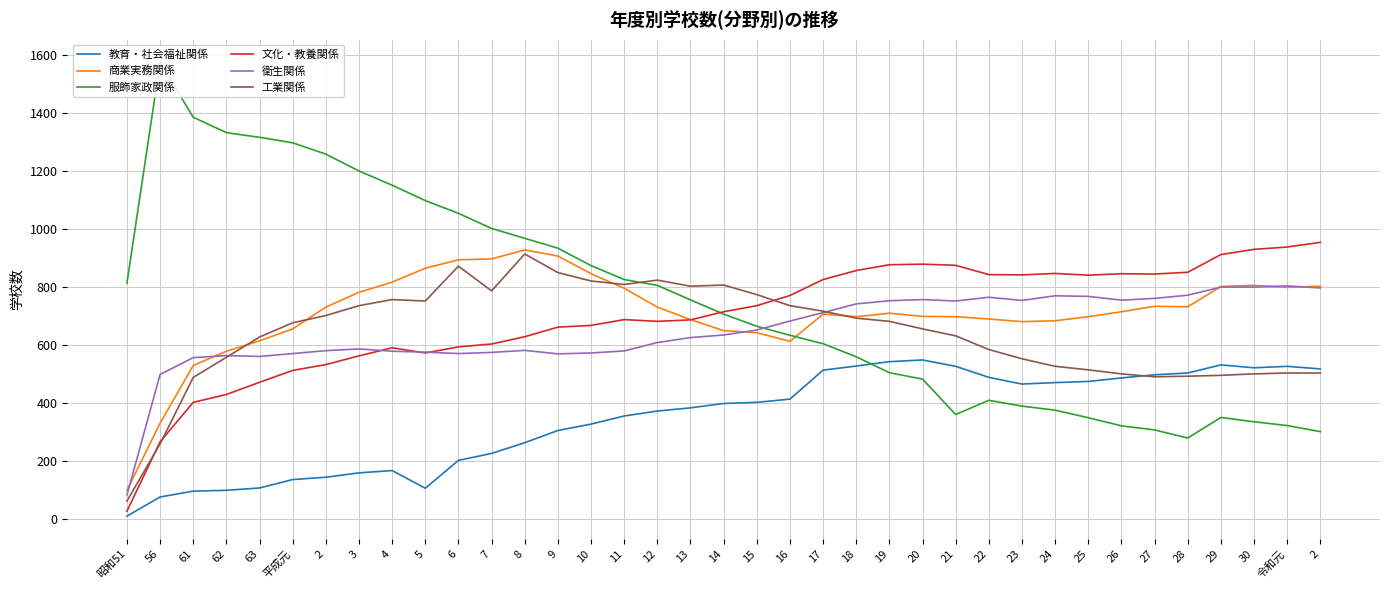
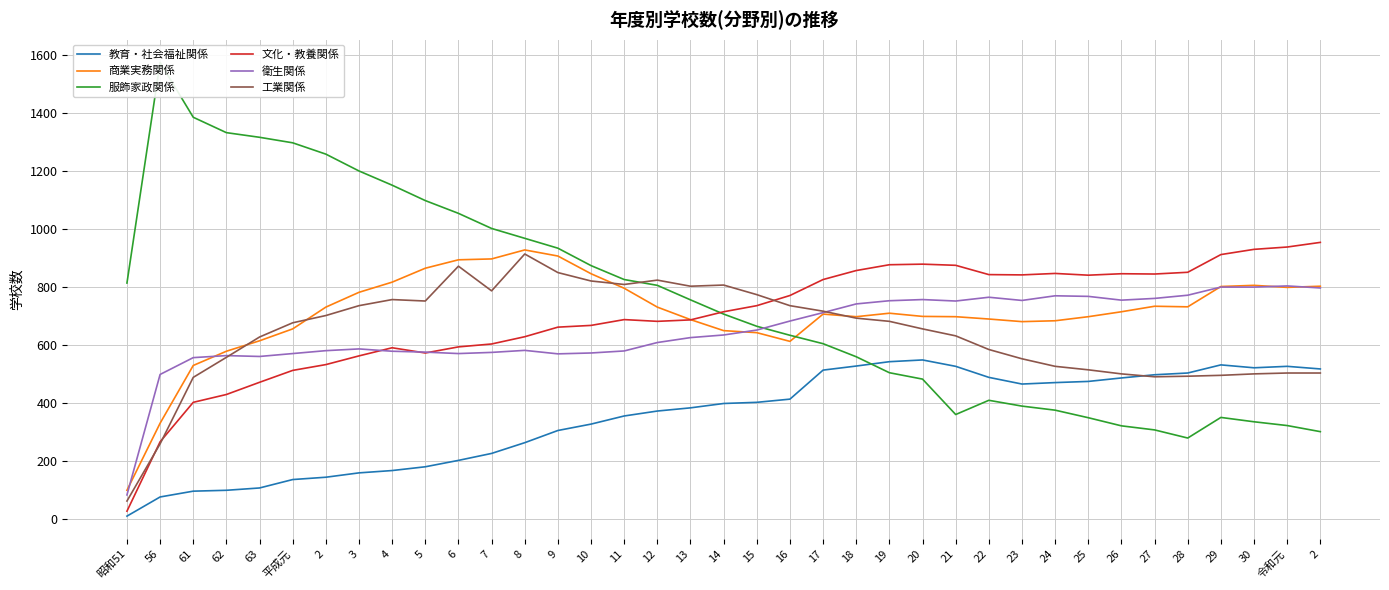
教育・社会福祉関係, 5: 110 -> 180
